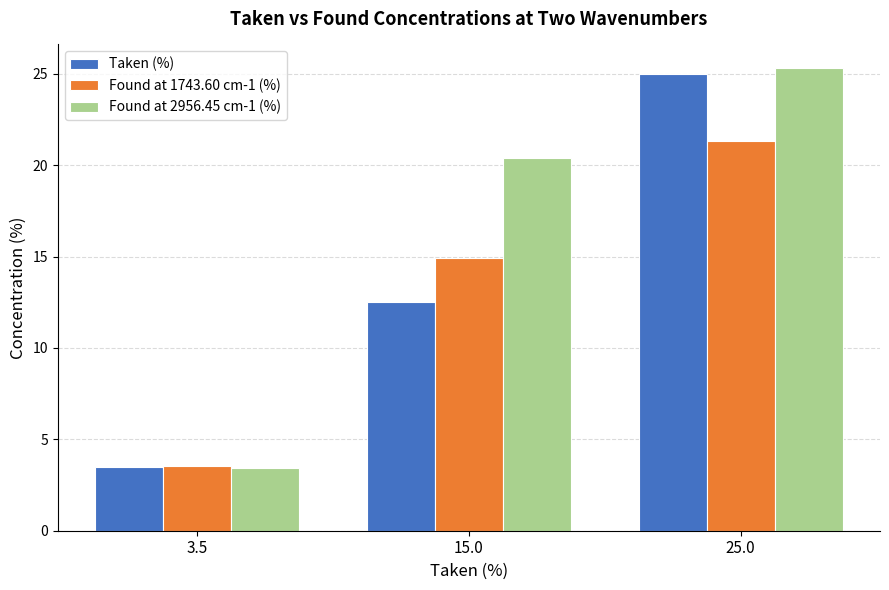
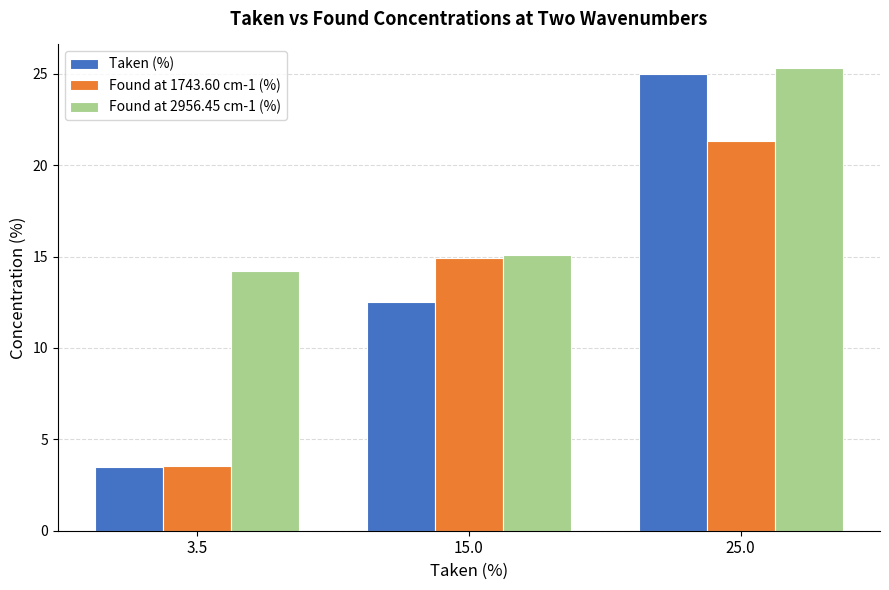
Found at 2956.45 cm-1 (%), 3.5: 3.4 -> 14.2
Found at 2956.45 cm-1 (%), 15.0: 20.4 -> 15.1
